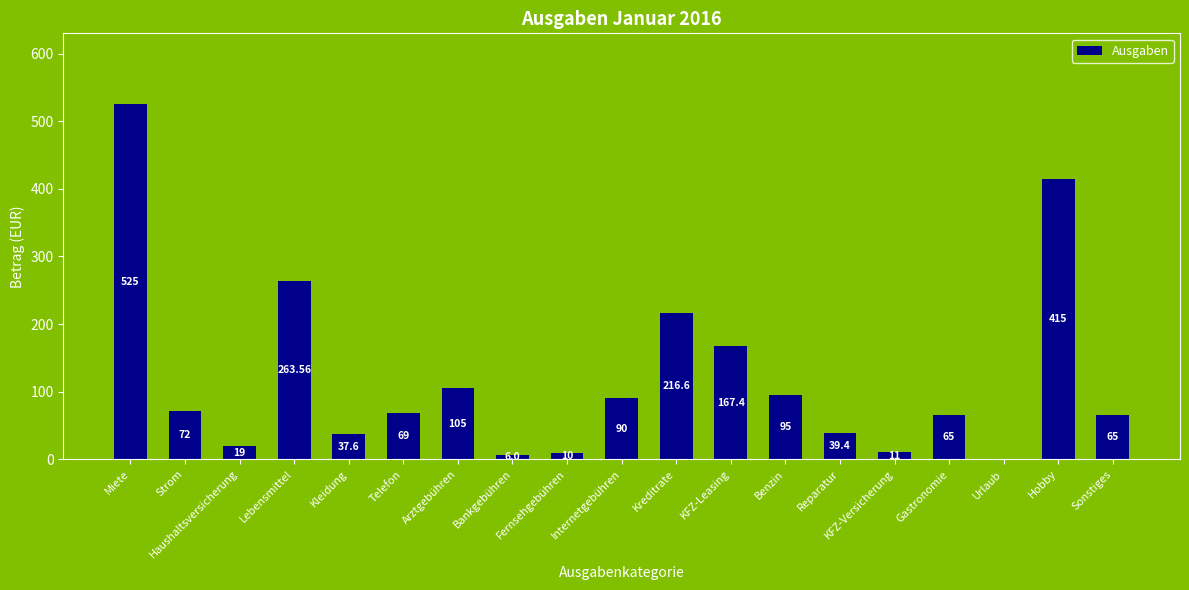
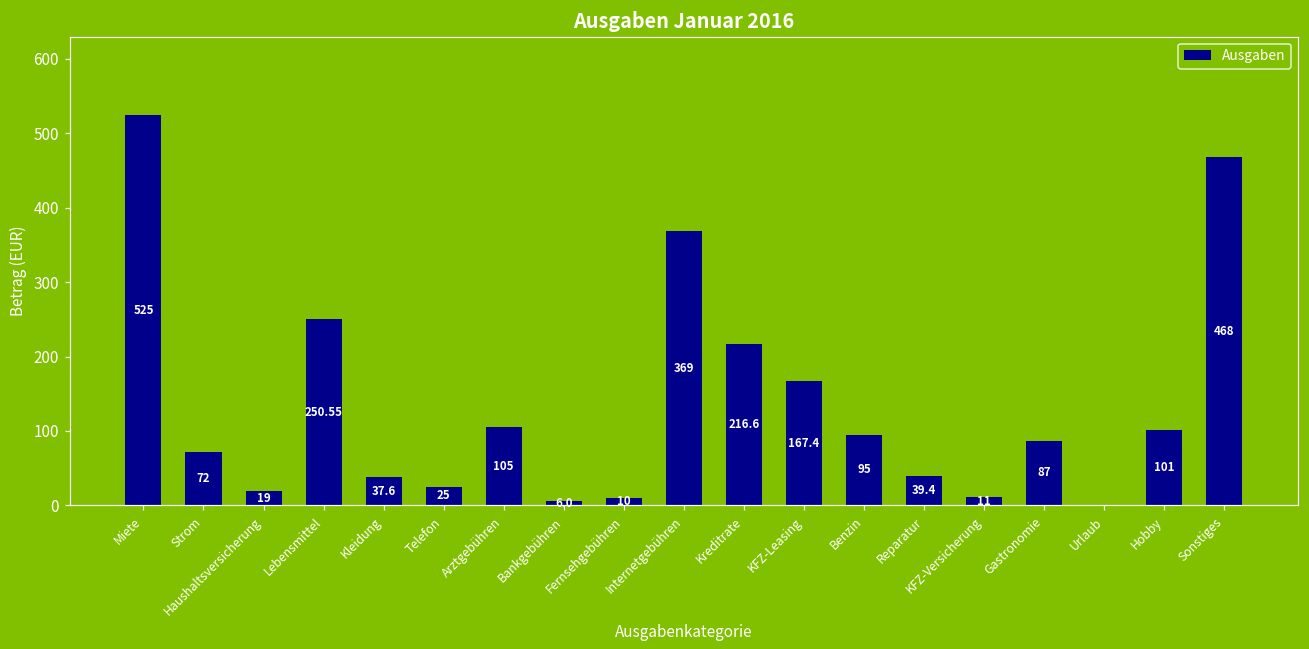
Lebensmittel: 263.56 -> 250.55
Telefon: 69 -> 25
Internetgebühren: 90 -> 369
Gastronomie: 65 -> 87
Hobby: 415 -> 101
Sonstiges: 65 -> 468
